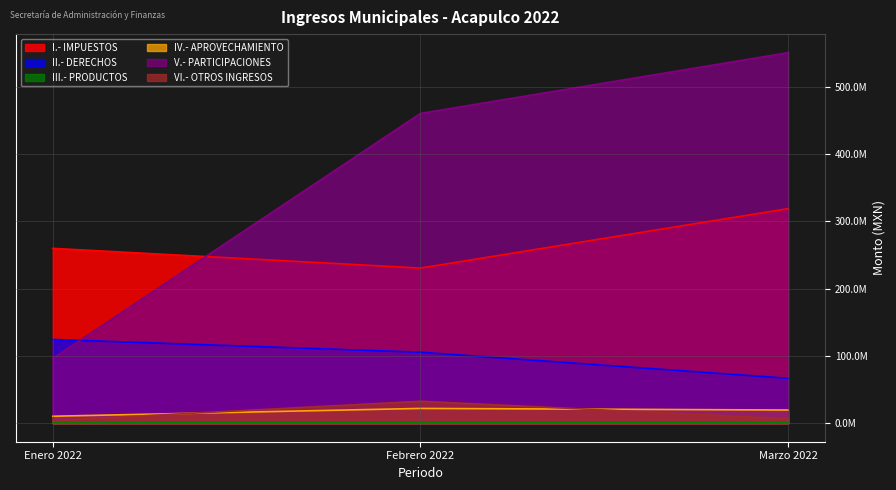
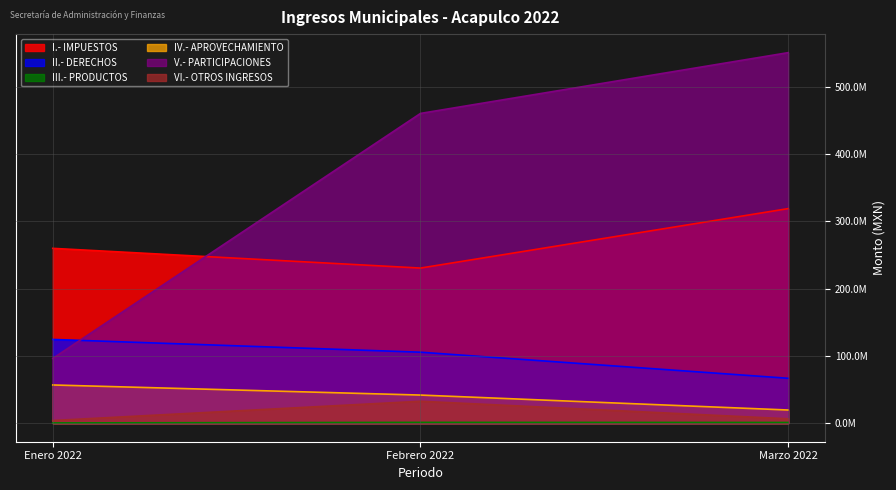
IV.- APROVECHAMIENTO, Enero 2022: 10000000 -> 60000000
IV.- APROVECHAMIENTO, Febrero 2022: 20000000 -> 40000000
